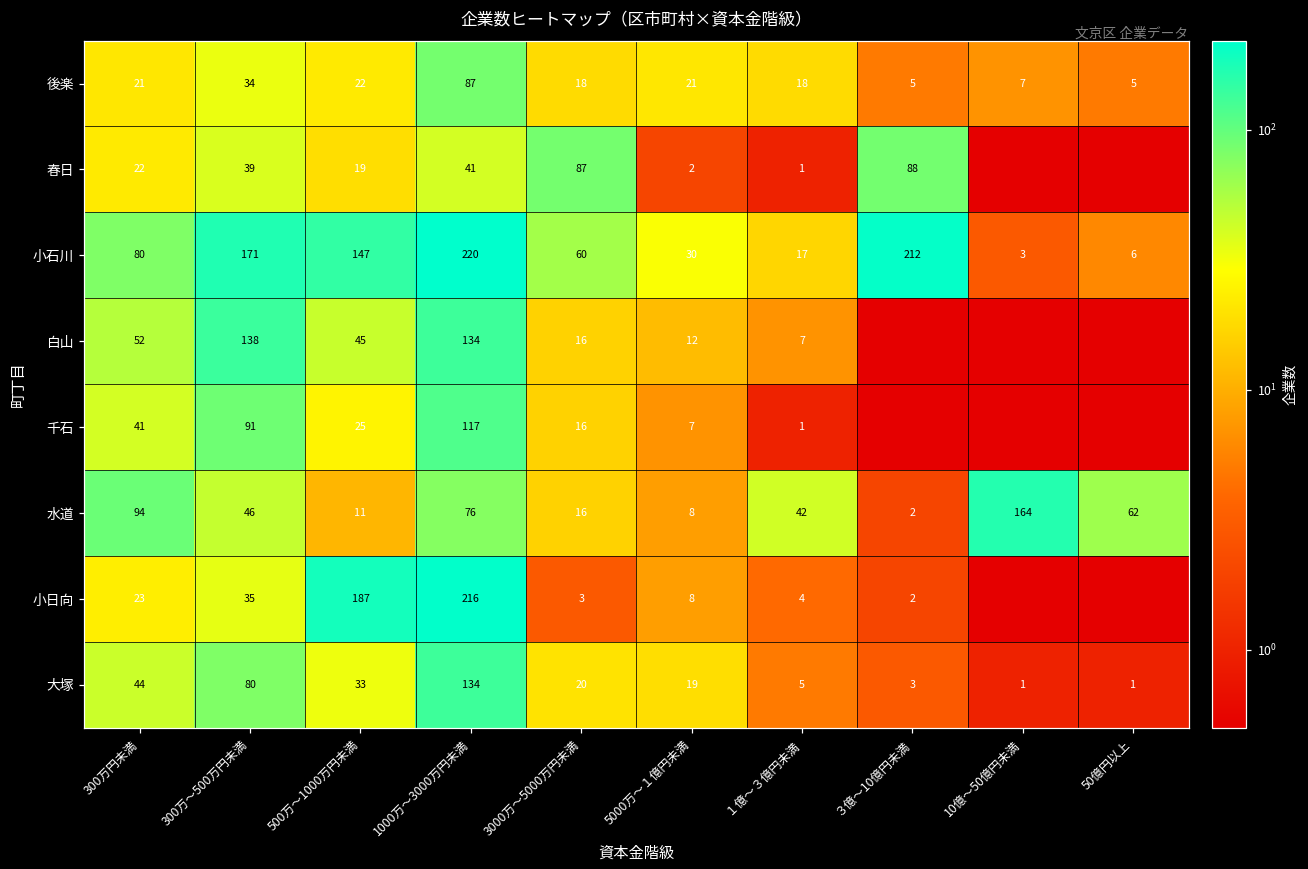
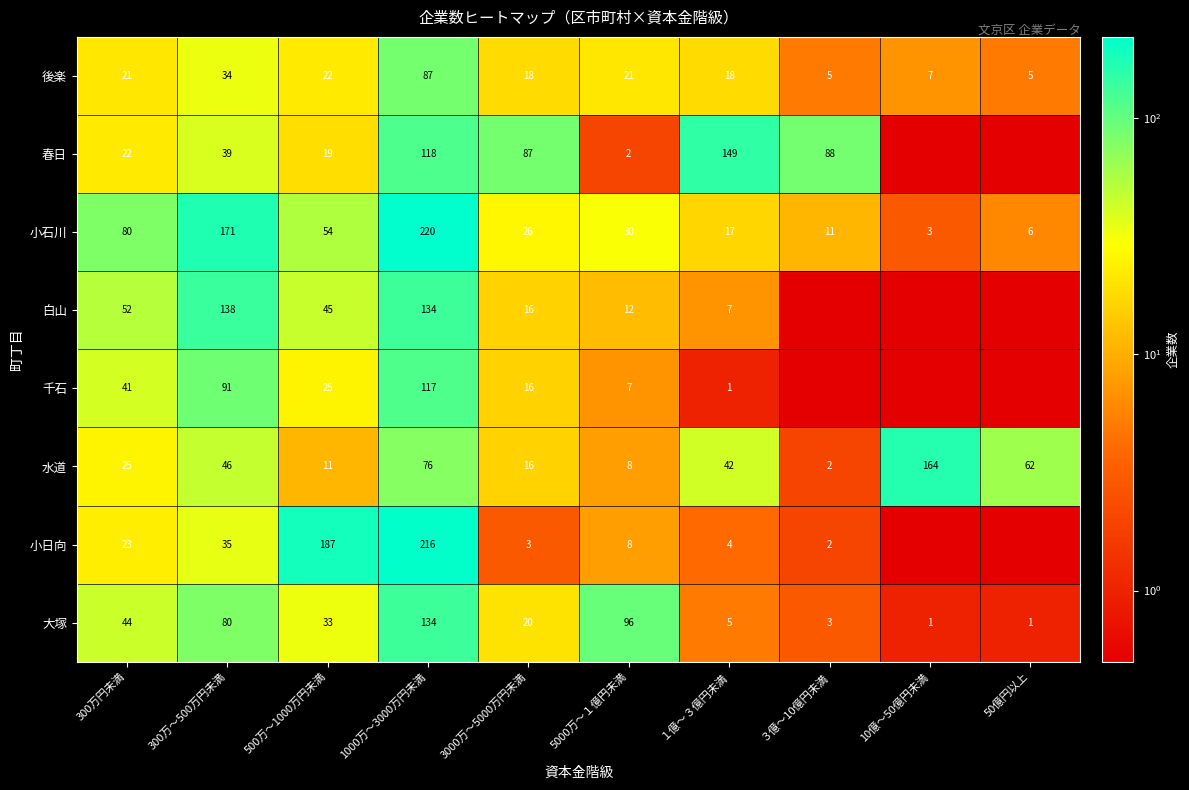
春日, 1000万～3000万円未満: 41 -> 118
春日, １億～３億円未満: 1 -> 149
小石川, 500万～1000万円未満: 147 -> 54
小石川, 3000万～5000万円未満: 60 -> 26
小石川, ３億～10億円未満: 212 -> 11
水道, 300万円未満: 94 -> 25
大塚, 5000万～１億円未満: 19 -> 96
